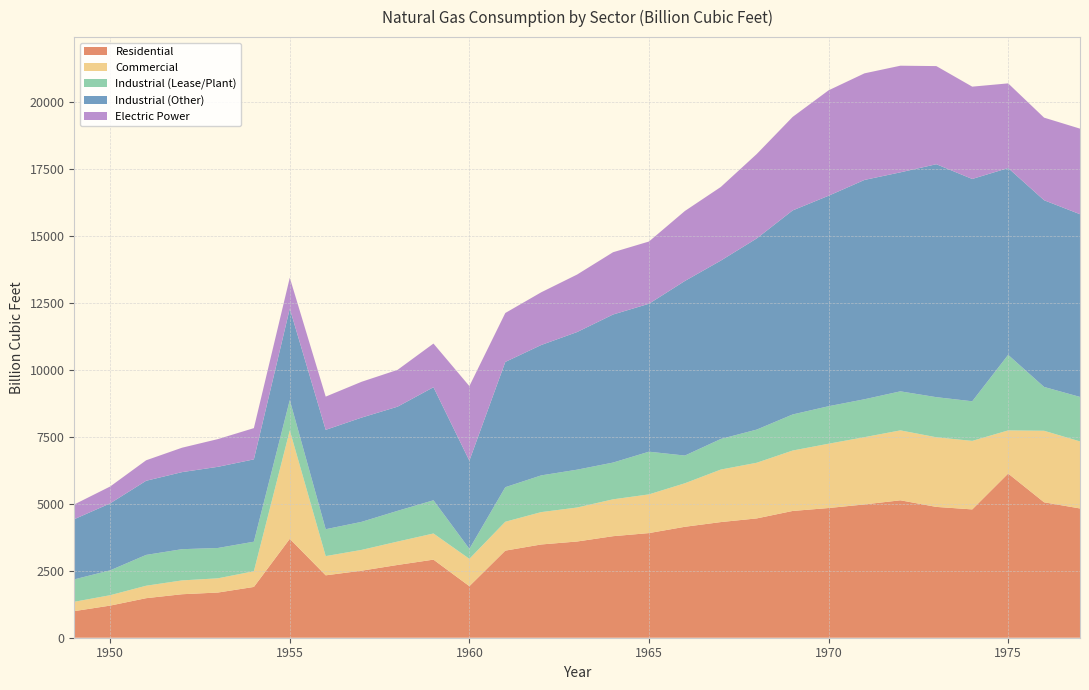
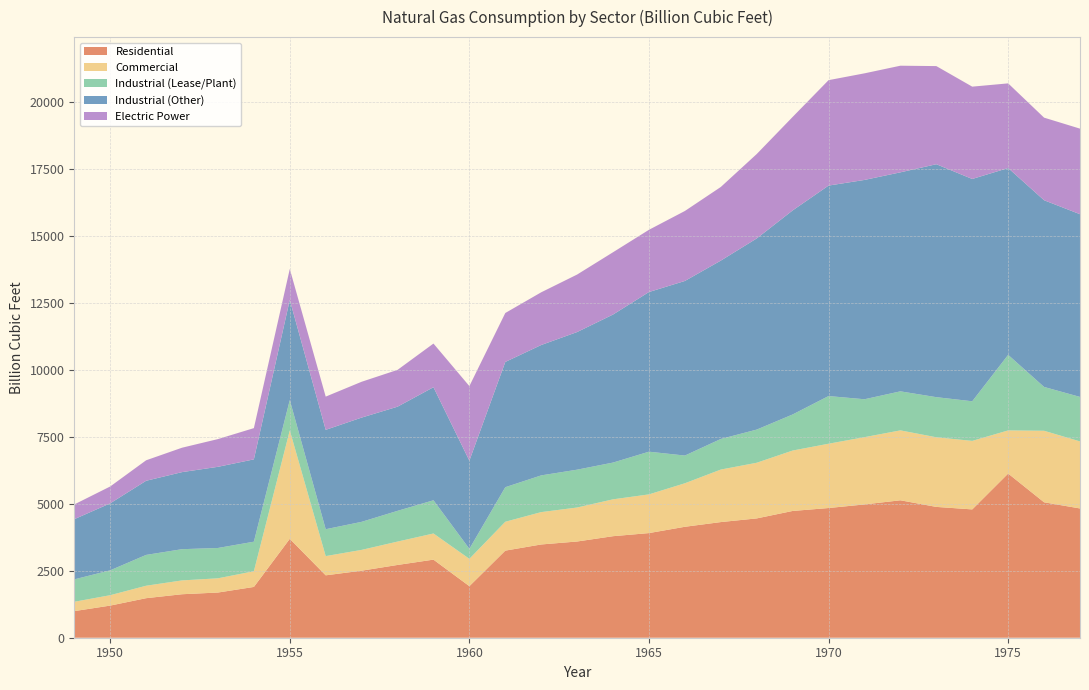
Industrial (Other), 1955: 3400 -> 3700
Industrial (Other), 1965: 5500 -> 6000
Industrial (Lease/Plant), 1970: 1400 -> 1800
